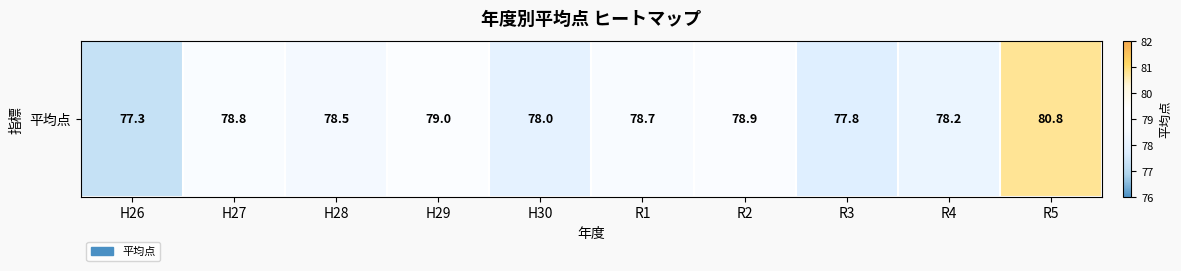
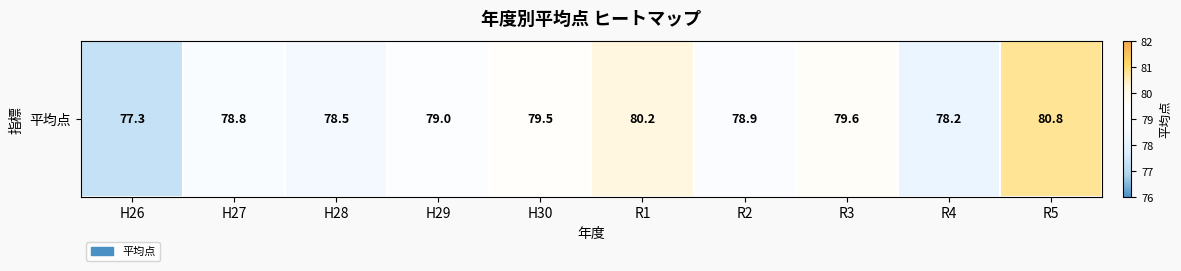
平均点, H30: 78.0 -> 79.5
平均点, R1: 78.7 -> 80.2
平均点, R3: 77.8 -> 79.6
